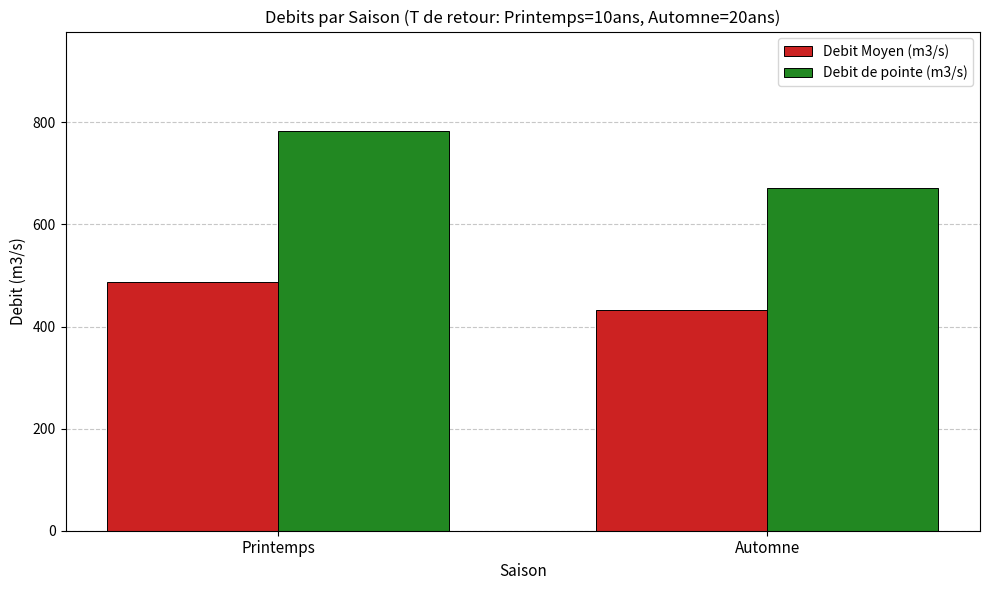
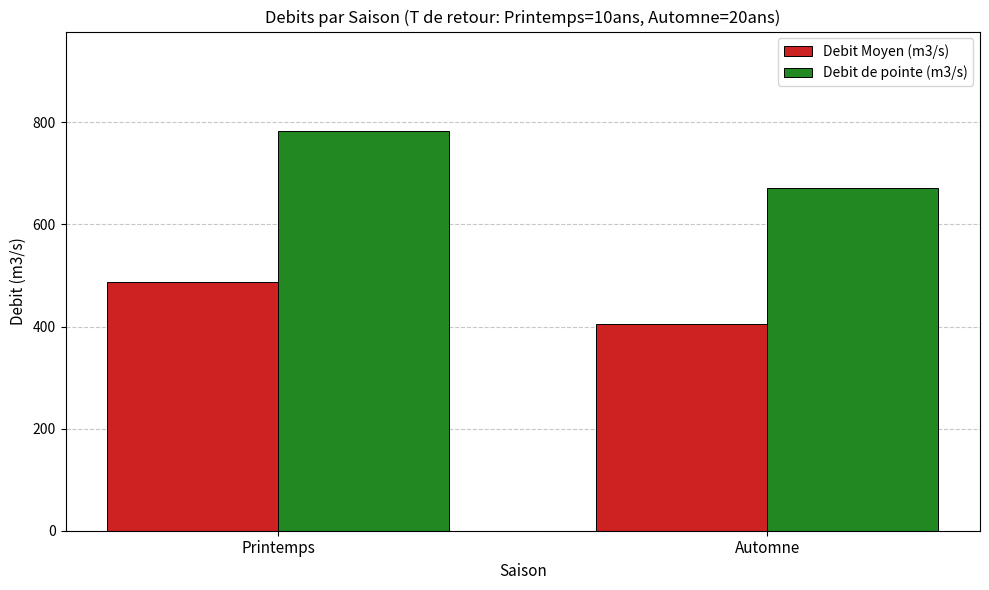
Debit Moyen (m3/s), Automne: 430 -> 400
